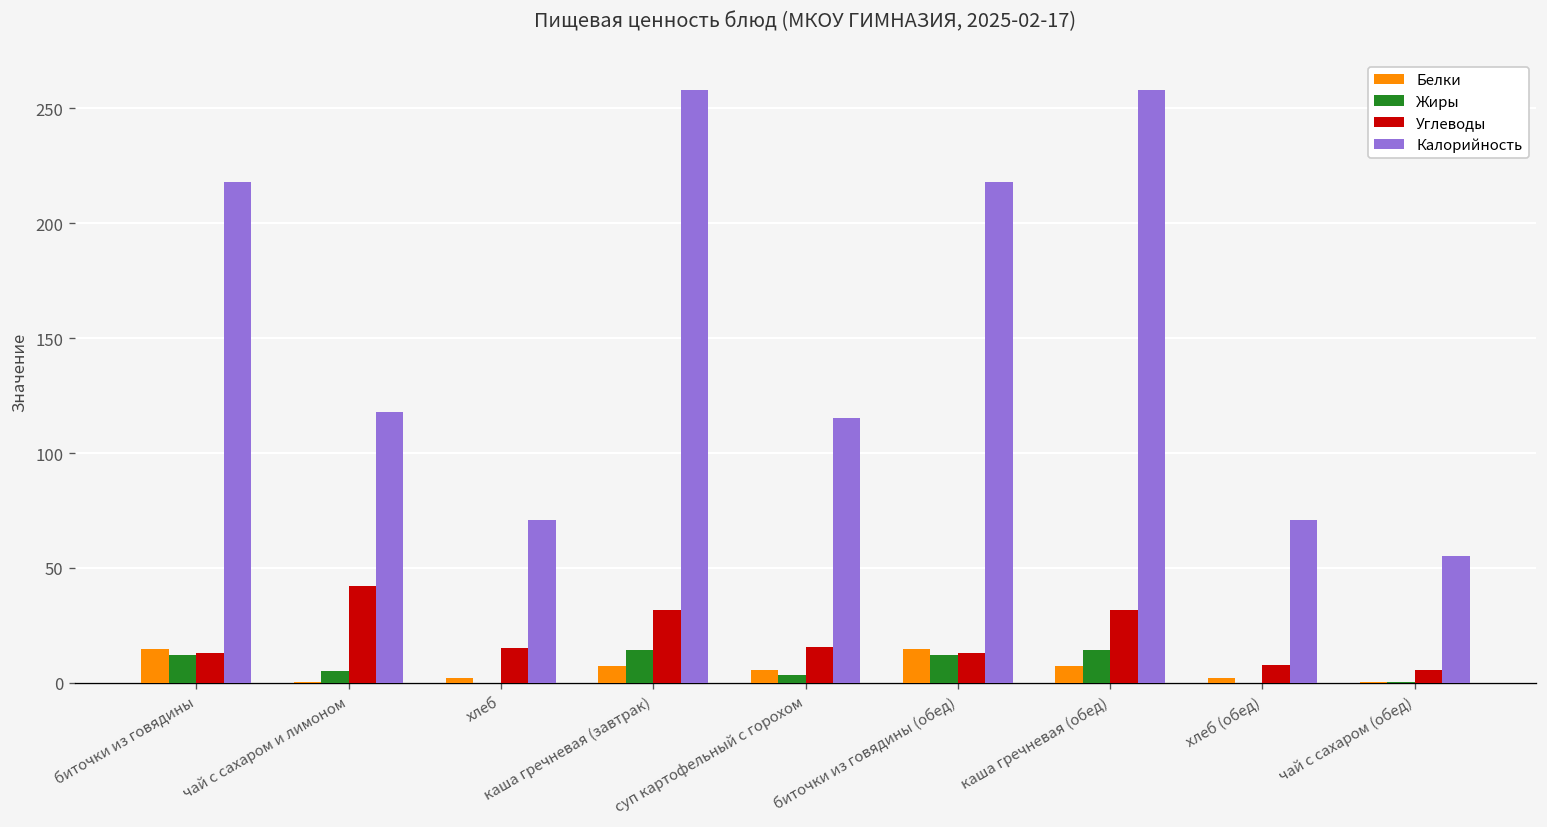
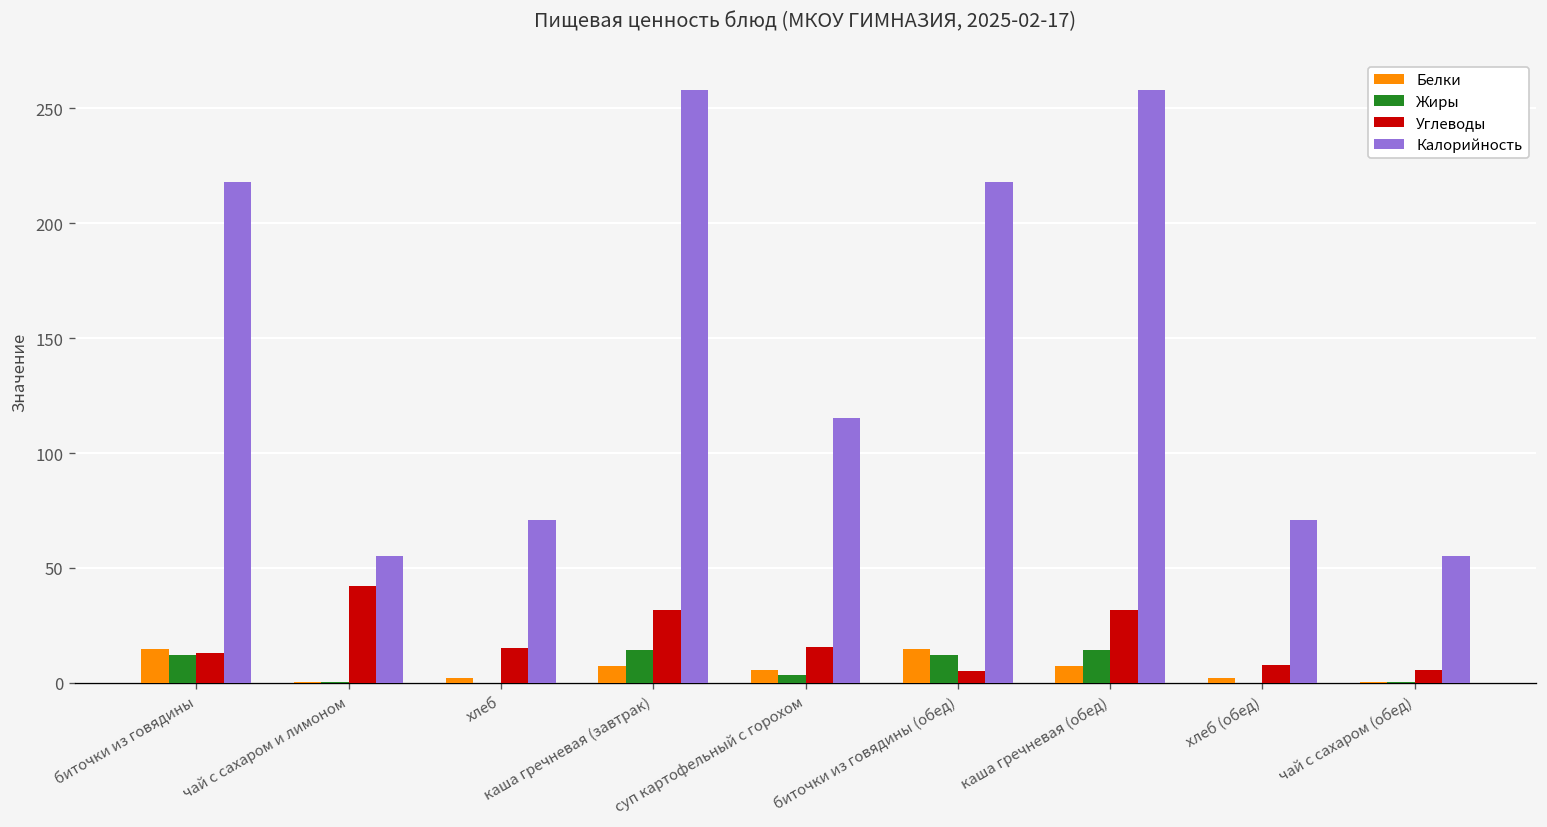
Жиры, чай с сахаром и лимоном: 5 -> 0
Калорийность, чай с сахаром и лимоном: 118 -> 55
Углеводы, биточки из говядины (обед): 13 -> 5
